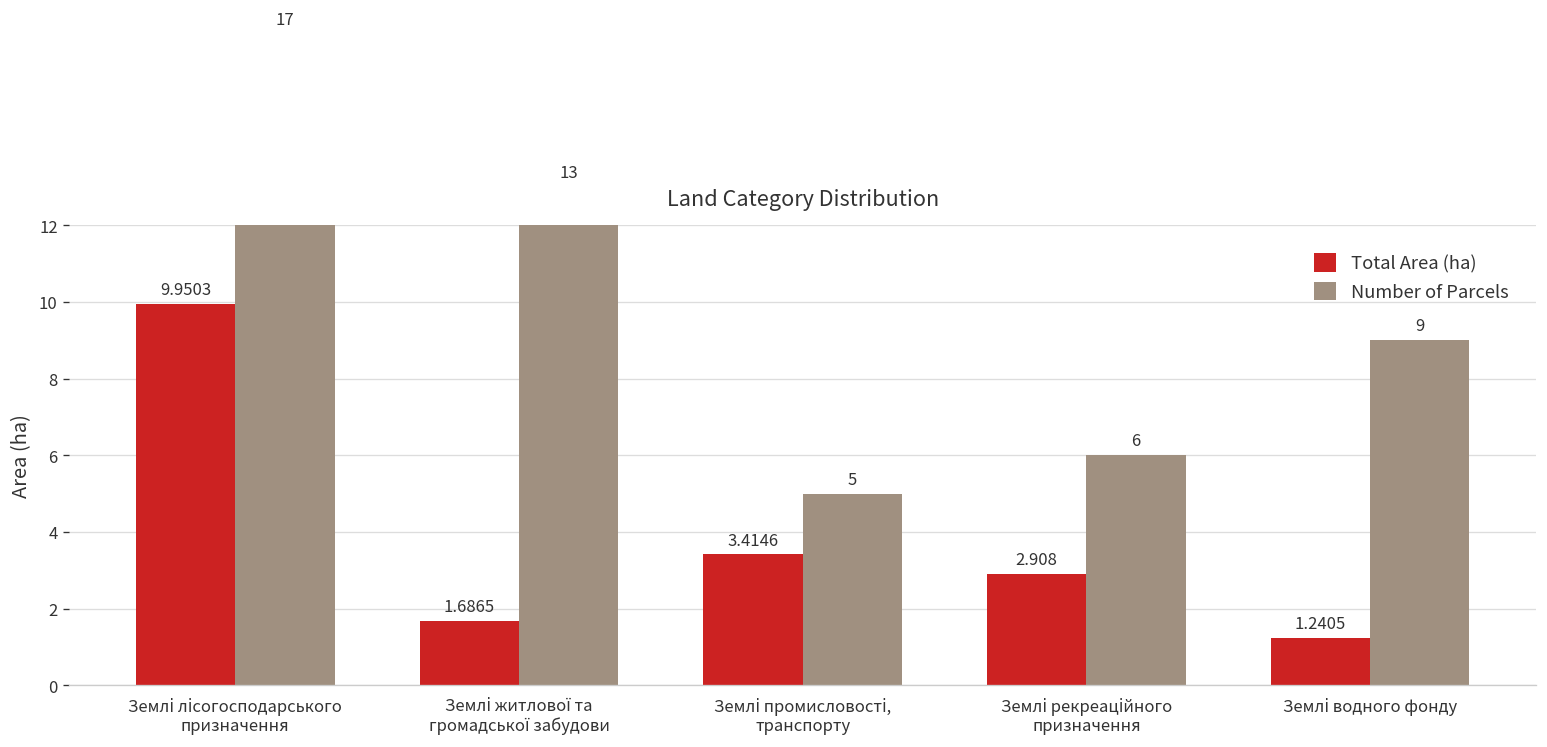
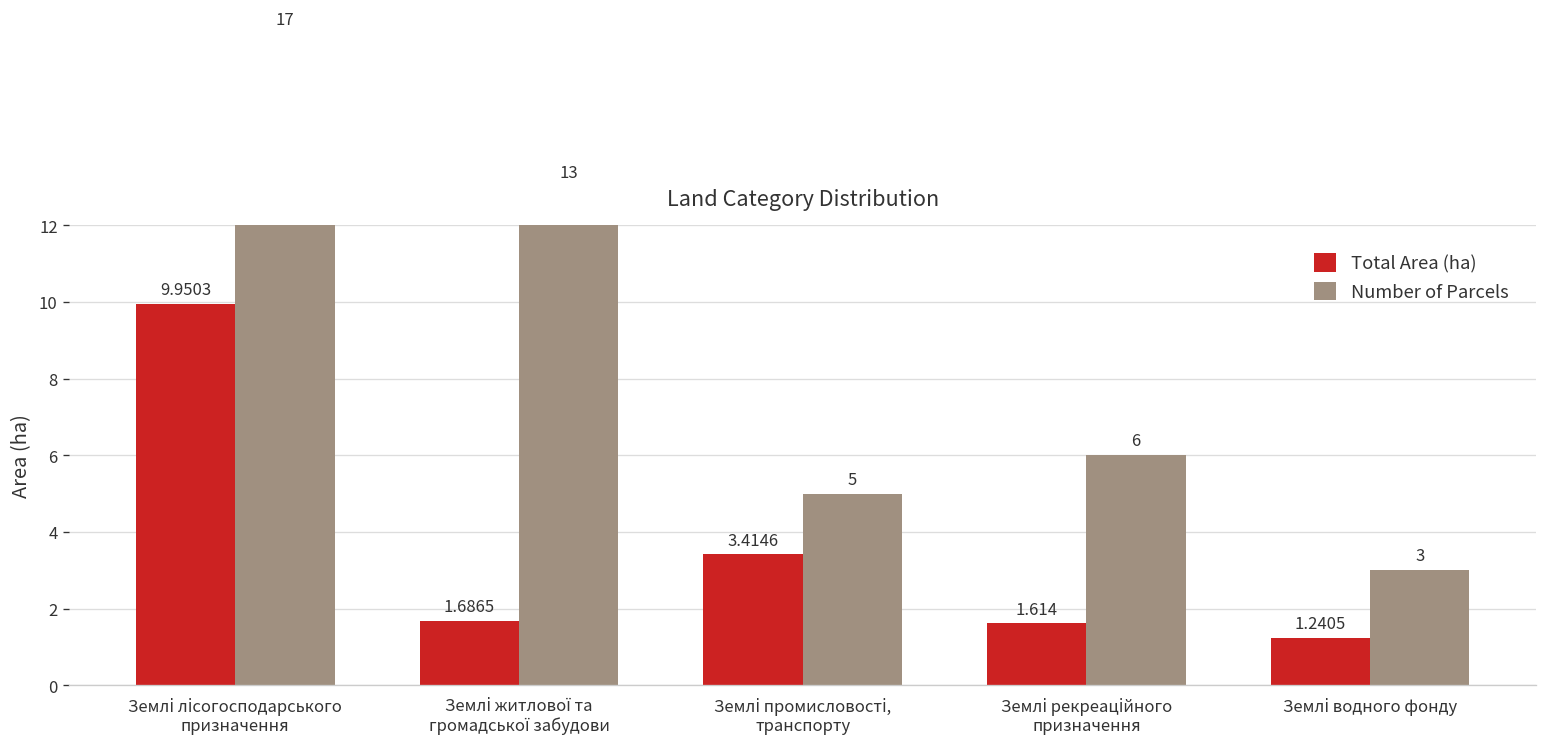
Total Area (ha), Землі рекреаційного призначення: 2.908 -> 1.614
Number of Parcels, Землі водного фонду: 9 -> 3
